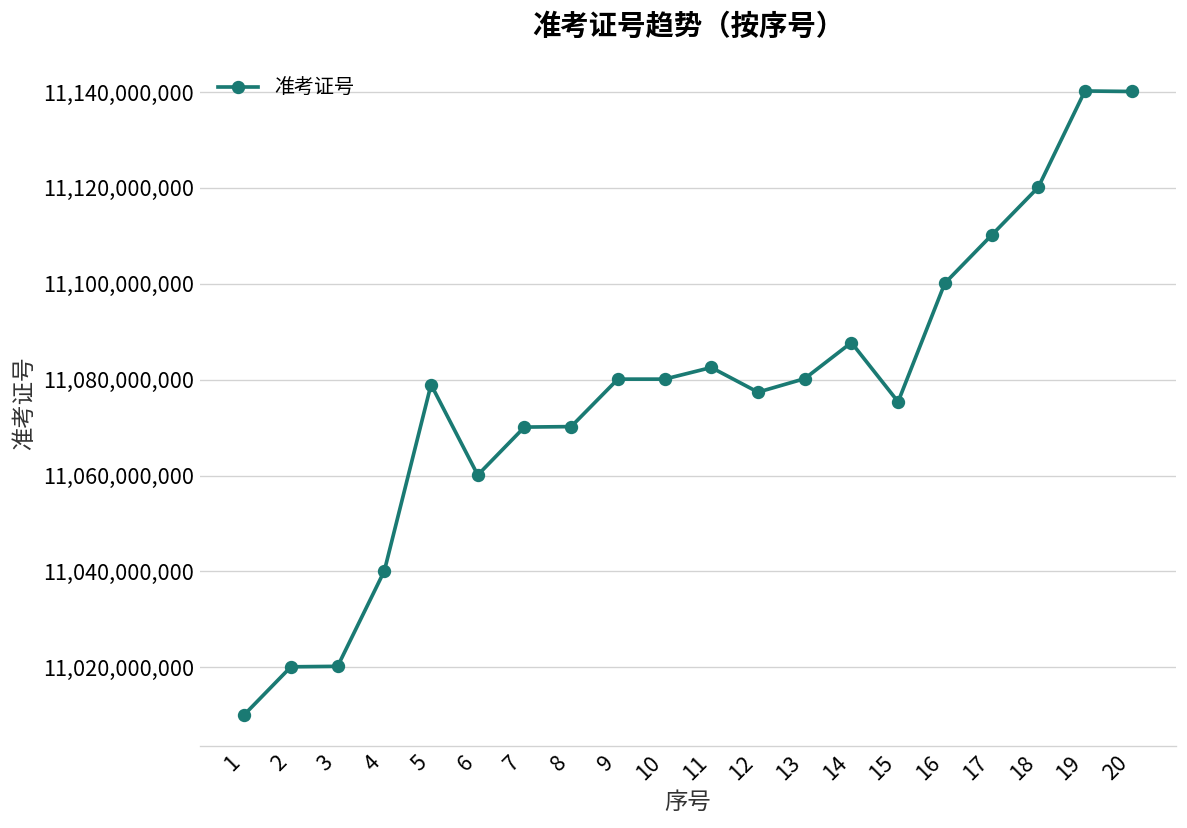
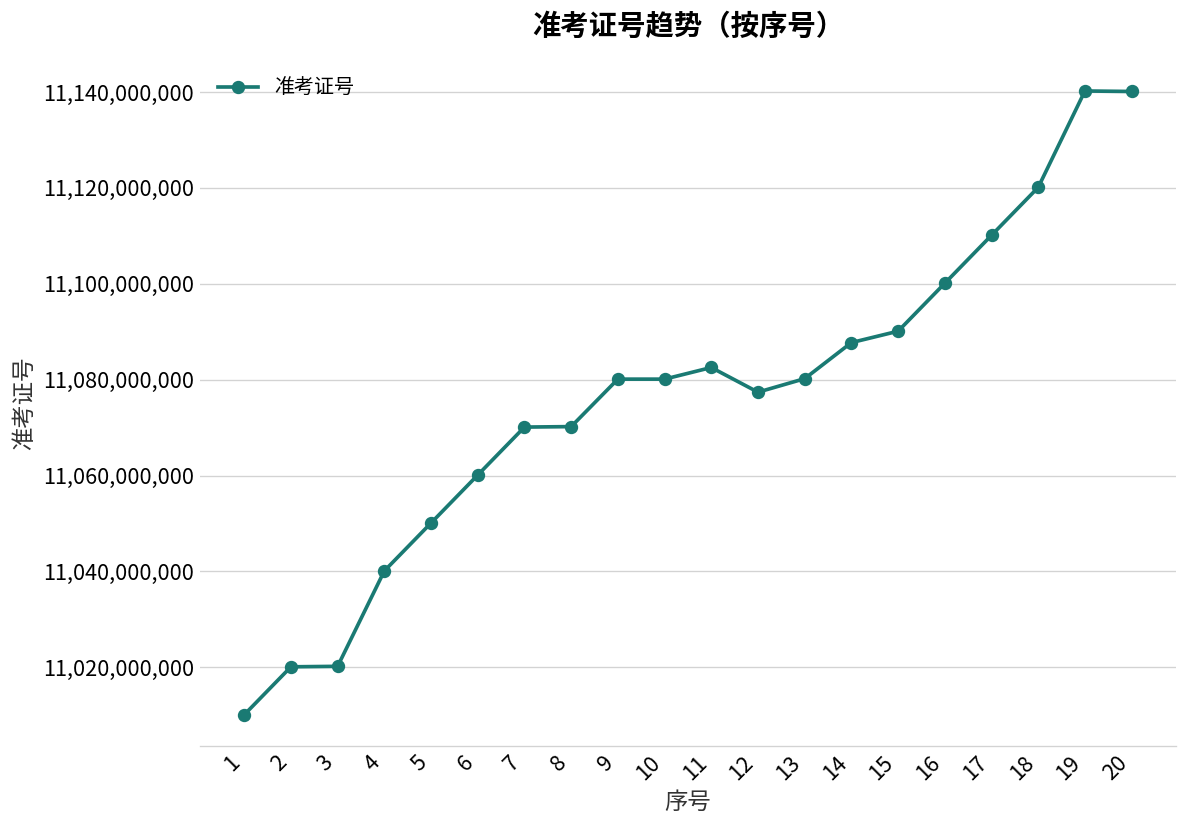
5: 11,079,000,000 -> 11,050,000,000
15: 11,075,000,000 -> 11,090,000,000
